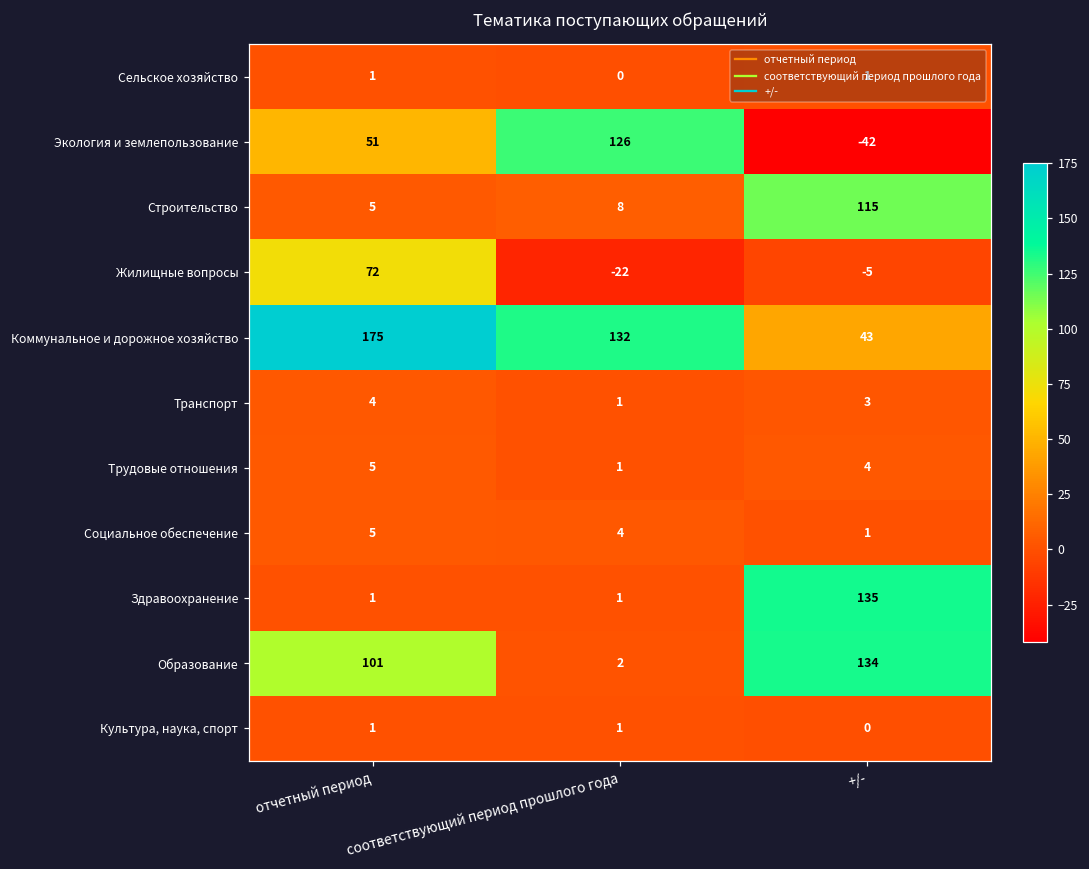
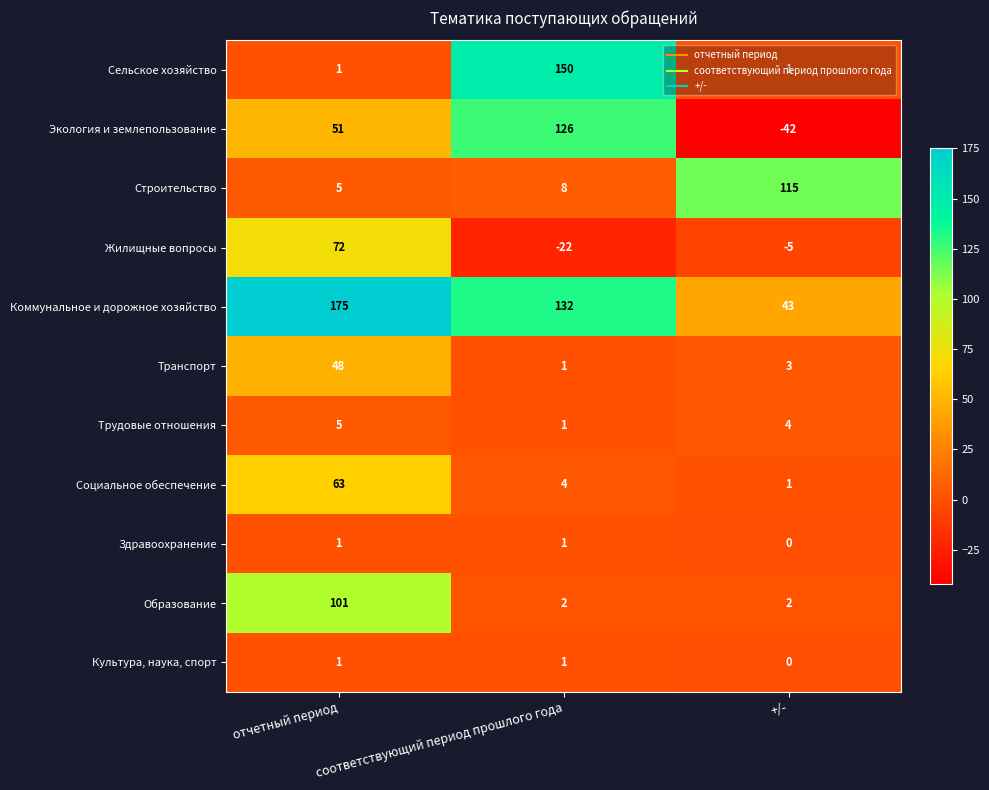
Сельское хозяйство, соответствующий период прошлого года: 0 -> 150
Транспорт, отчетный период: 4 -> 48
Социальное обеспечение, отчетный период: 5 -> 63
Здравоохранение, +/-: 135 -> 0
Образование, +/-: 134 -> 2
